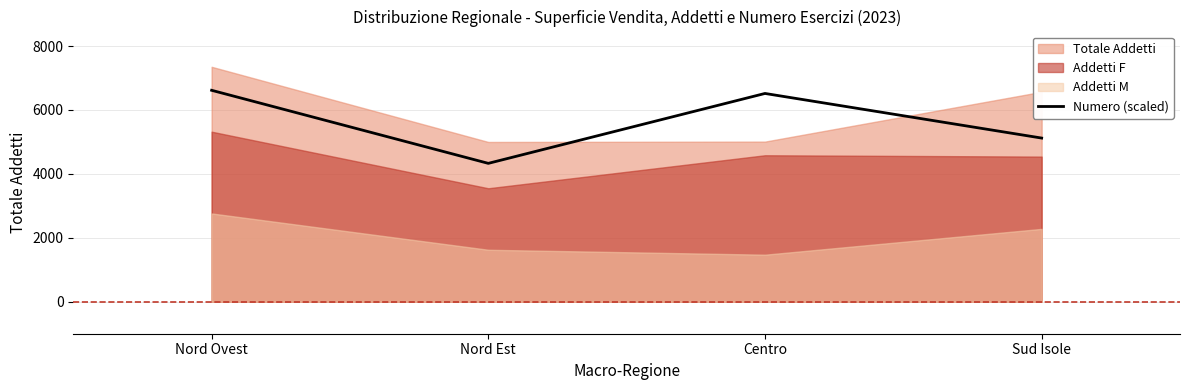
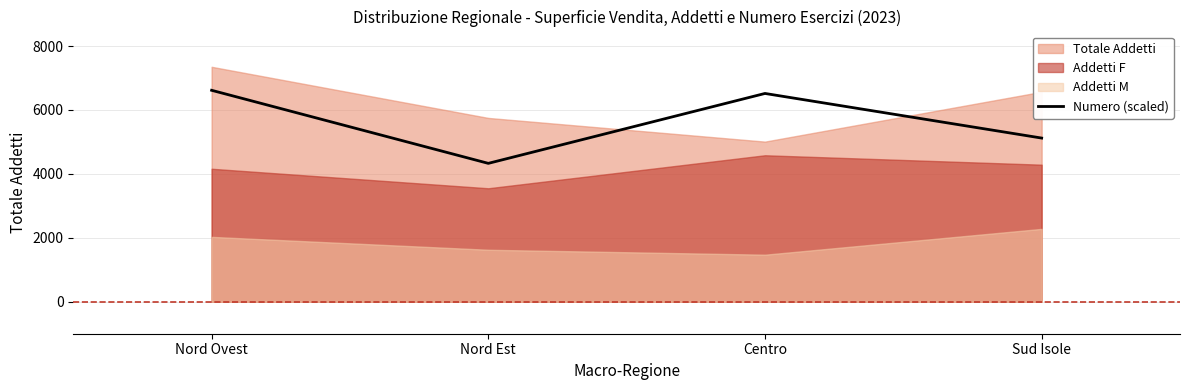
Addetti F, Nord Ovest: 5300 -> 4200
Addetti M, Nord Ovest: 2800 -> 2000
Totale Addetti, Nord Est: 5000 -> 5800
Addetti F, Sud Isole: 4500 -> 4300
